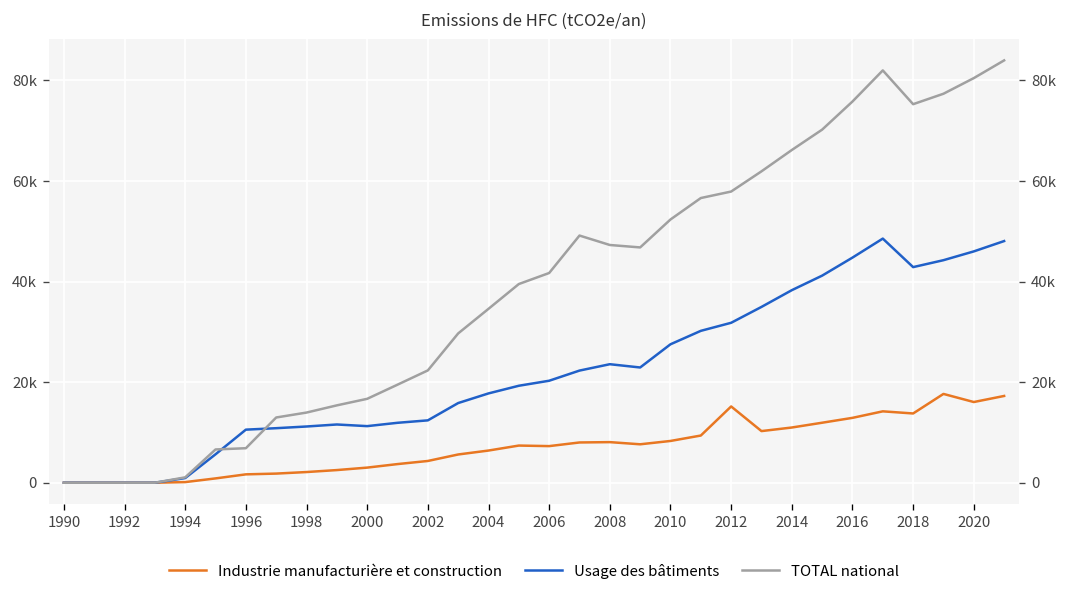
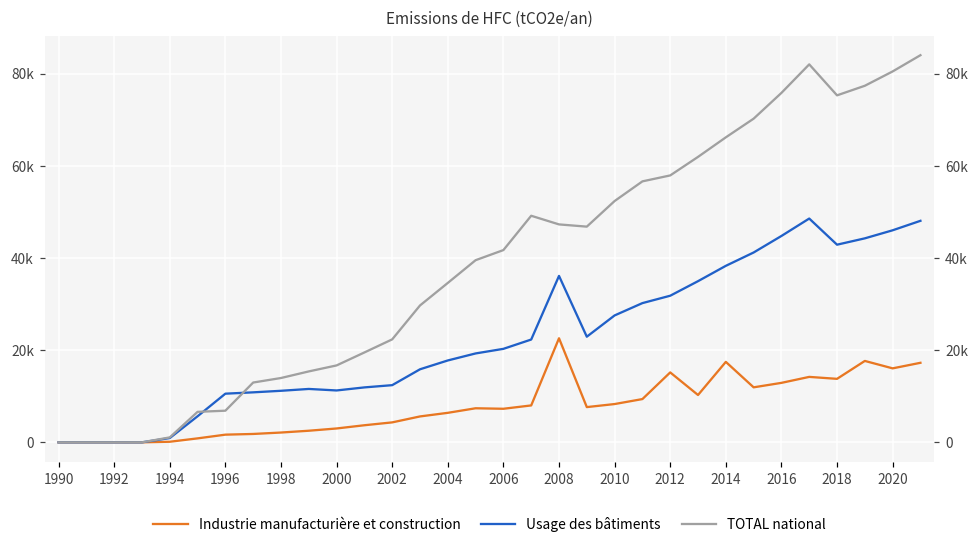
Industrie manufacturière et construction, 2008: 8000 -> 23000
Usage des bâtiments, 2008: 24000 -> 36000
Industrie manufacturière et construction, 2014: 11000 -> 17000
